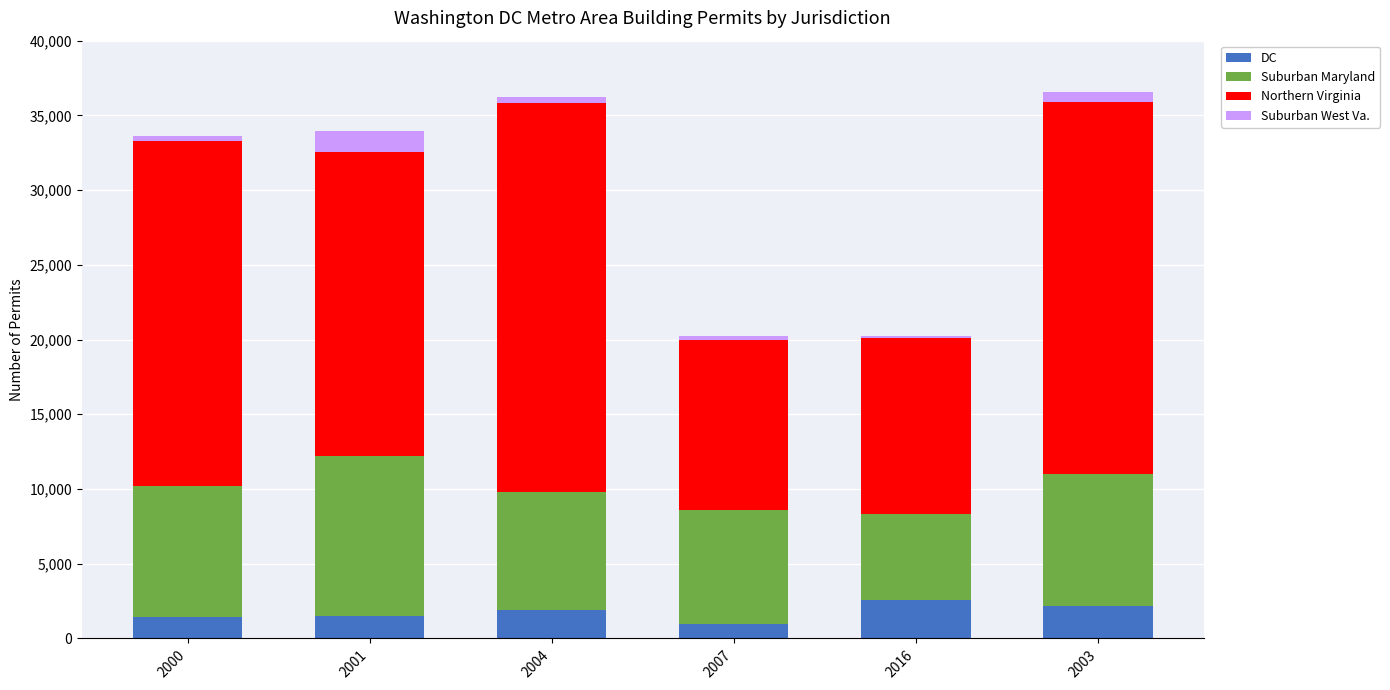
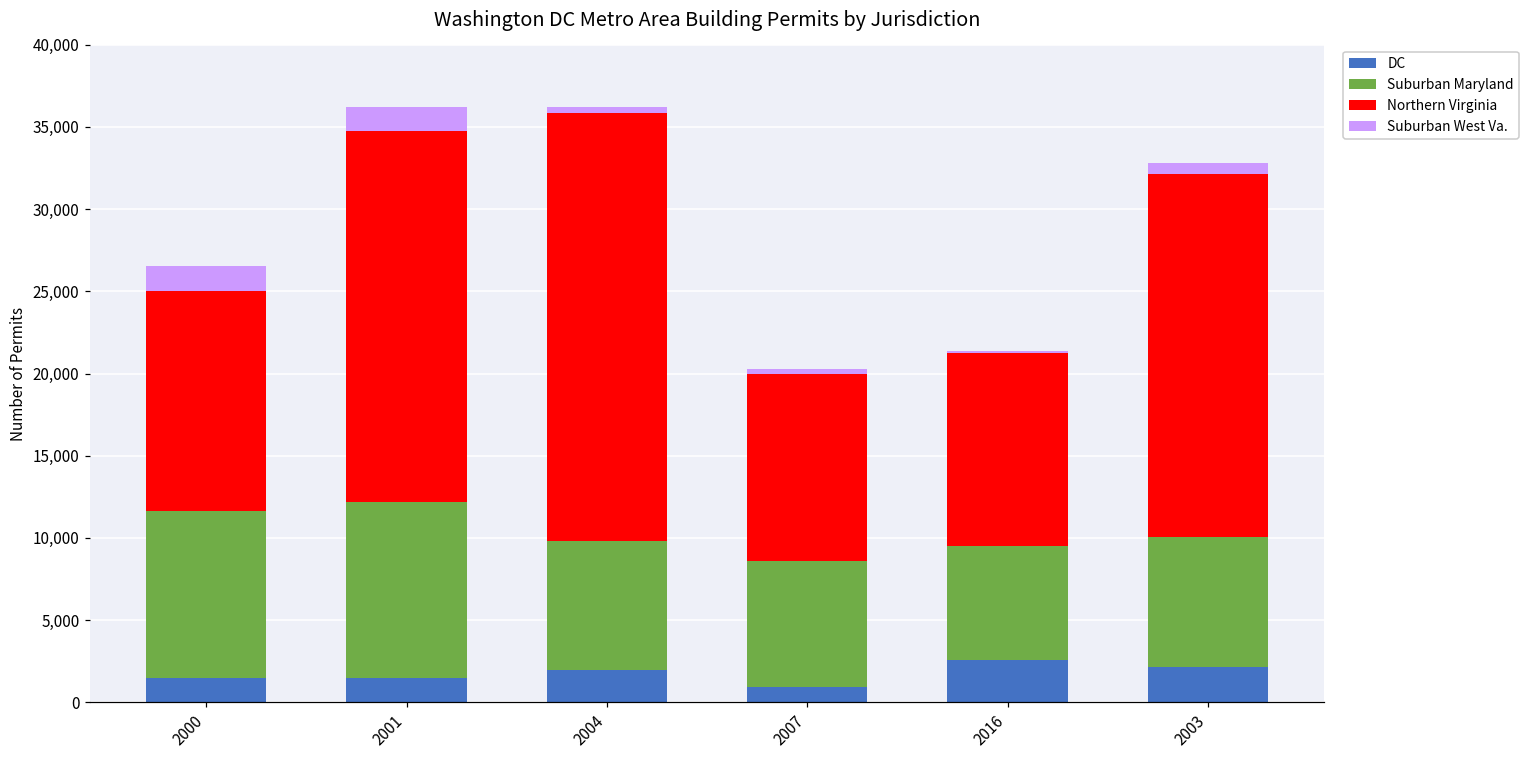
Suburban Maryland, 2000: 8,800 -> 10,200
Northern Virginia, 2000: 23,100 -> 13,400
Suburban West Va., 2000: 400 -> 1,500
Northern Virginia, 2001: 20,300 -> 22,500
Suburban Maryland, 2016: 5,800 -> 7,000
Suburban Maryland, 2003: 8,800 -> 7,900
Northern Virginia, 2003: 24,900 -> 22,100
